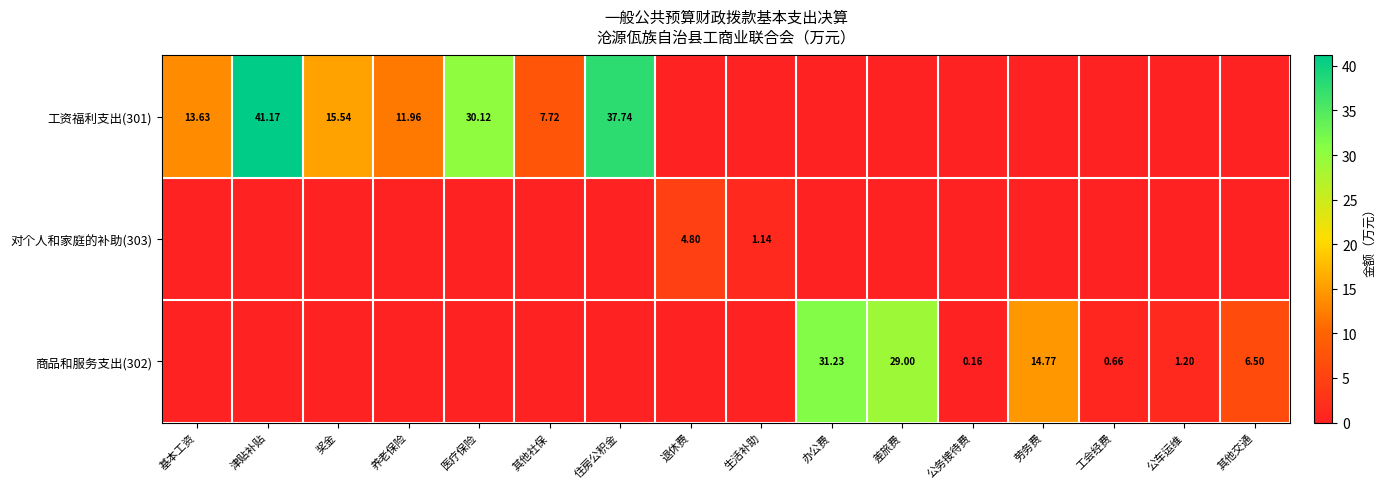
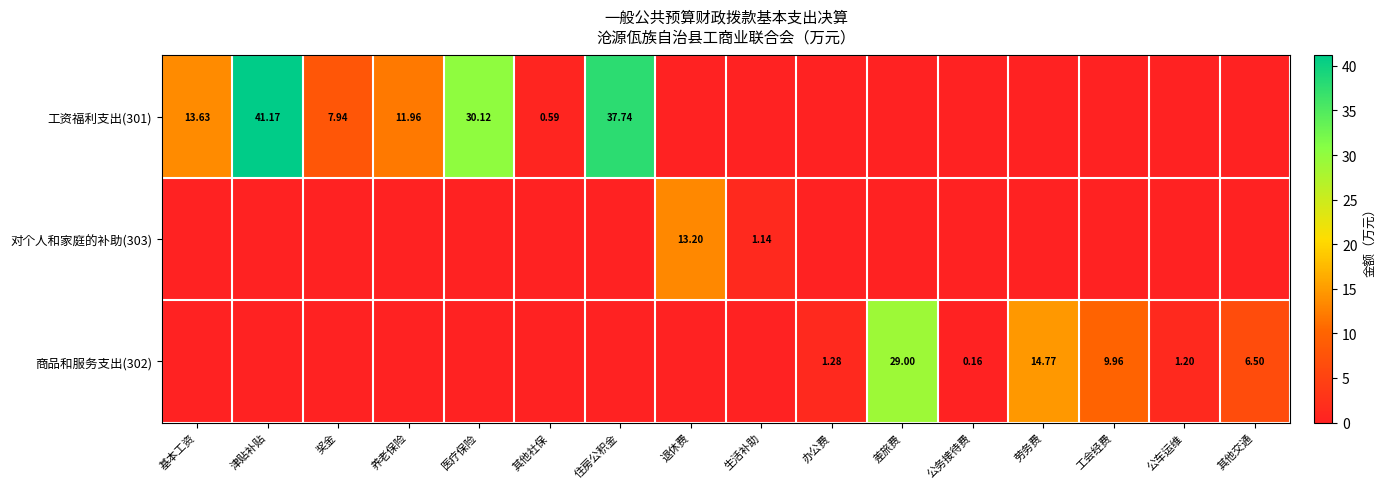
工资福利支出(301), 奖金: 15.54 -> 7.94
工资福利支出(301), 其他社保: 7.72 -> 0.59
对个人和家庭的补助(303), 退休费: 4.80 -> 13.20
商品和服务支出(302), 办公费: 31.23 -> 1.28
商品和服务支出(302), 工会经费: 0.66 -> 9.96
